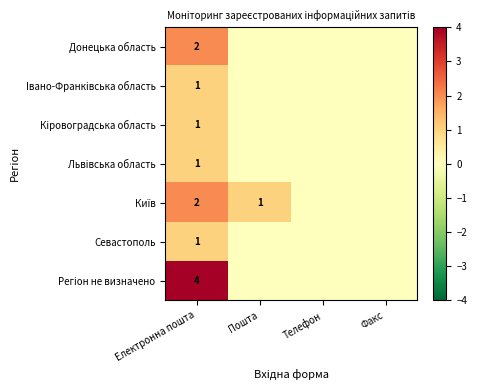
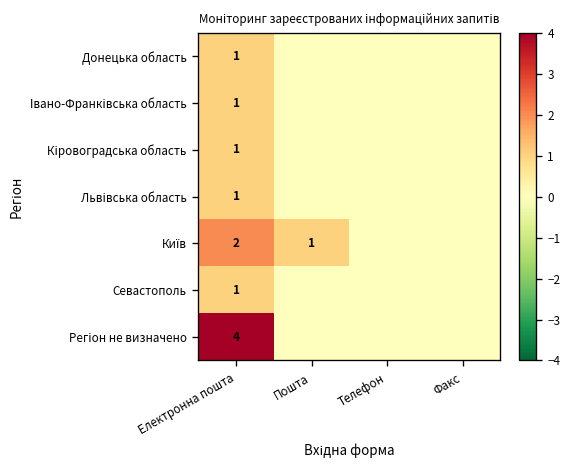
Донецька область, Електронна пошта: 2 -> 1
